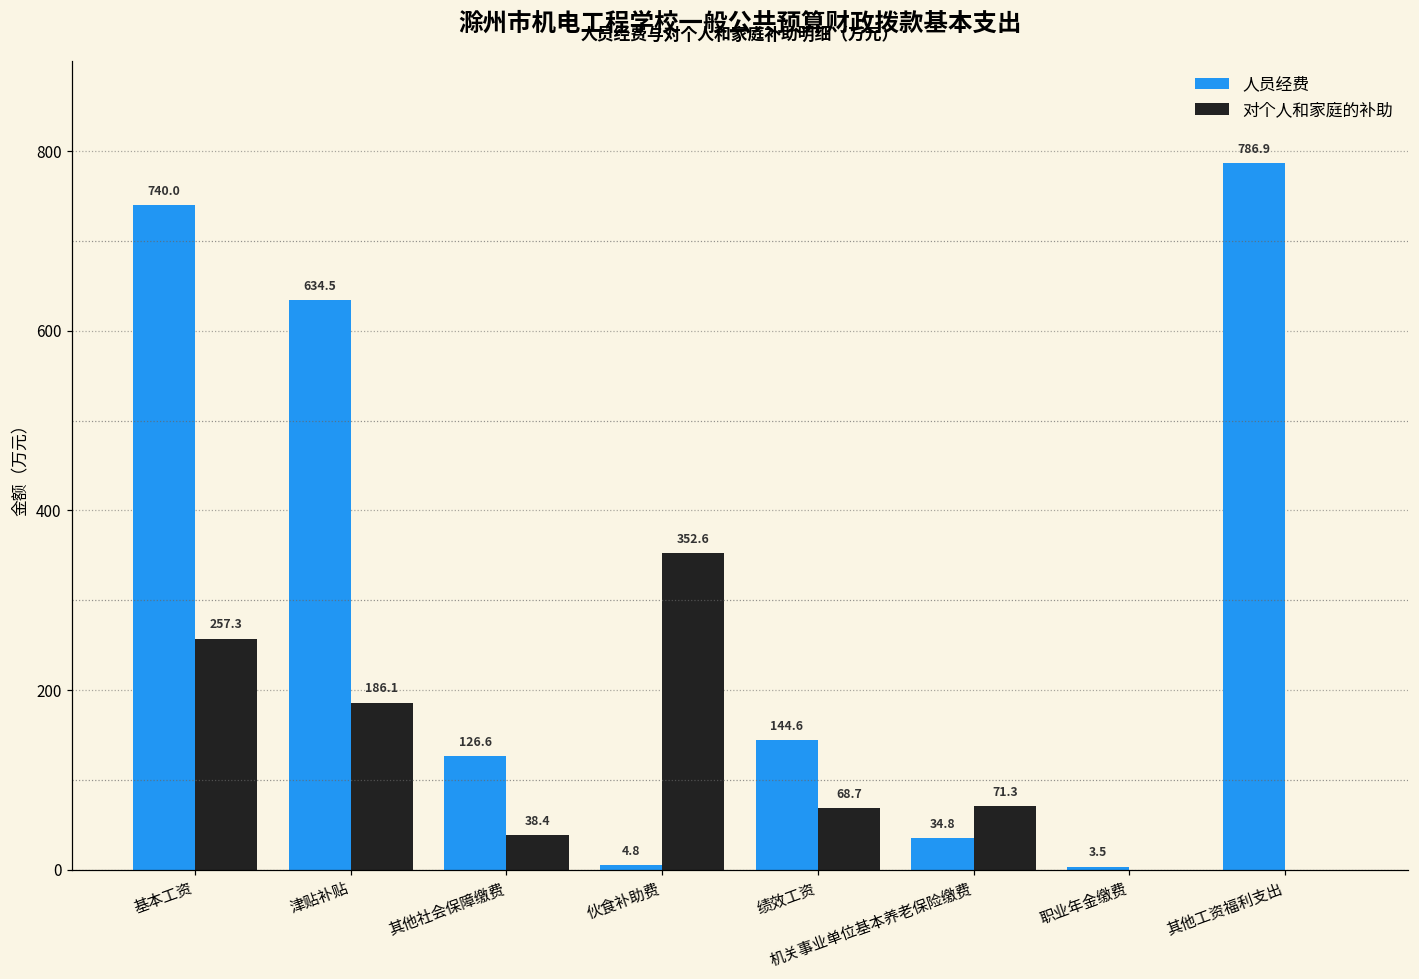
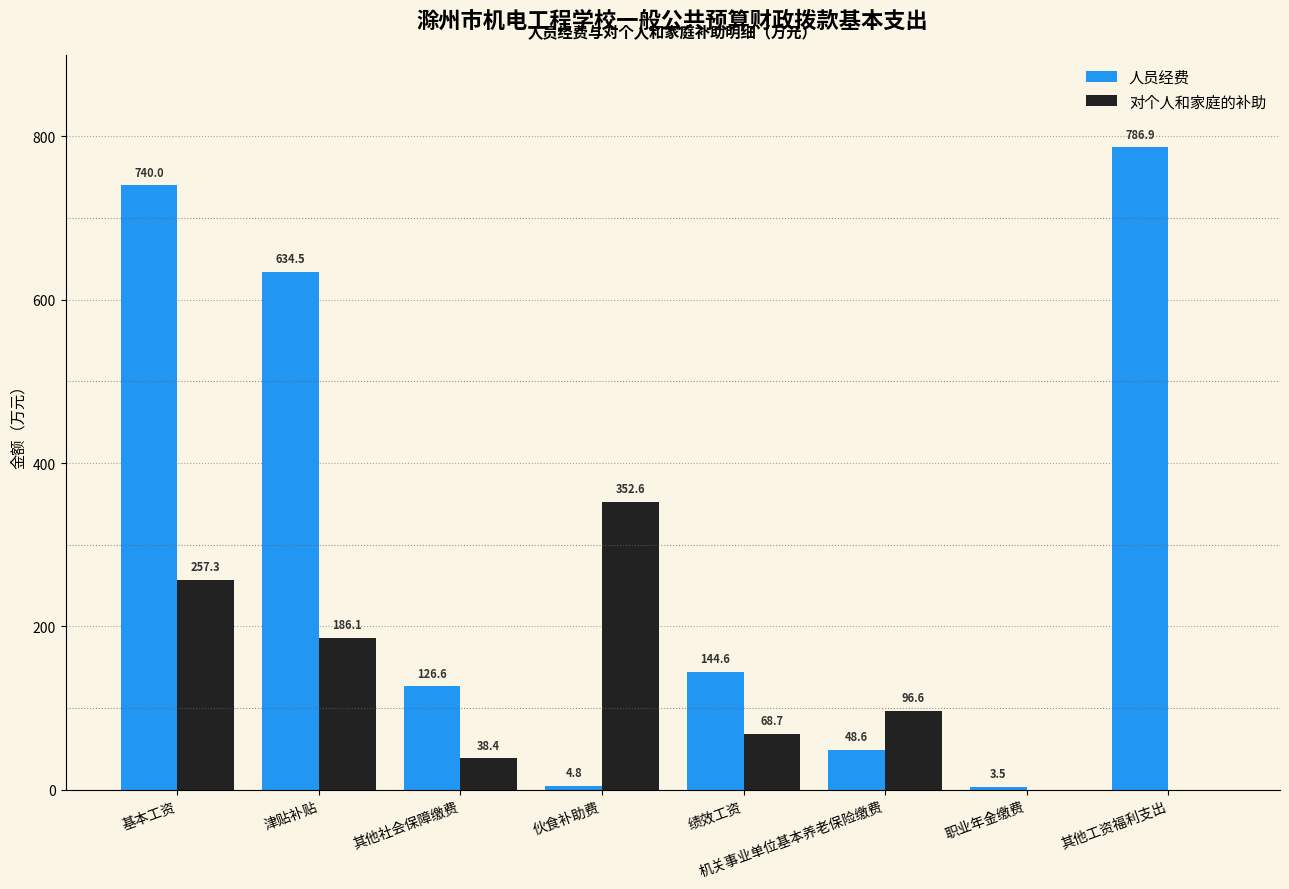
人员经费, 机关事业单位基本养老保险缴费: 34.8 -> 48.6
对个人和家庭的补助, 机关事业单位基本养老保险缴费: 71.3 -> 96.6
